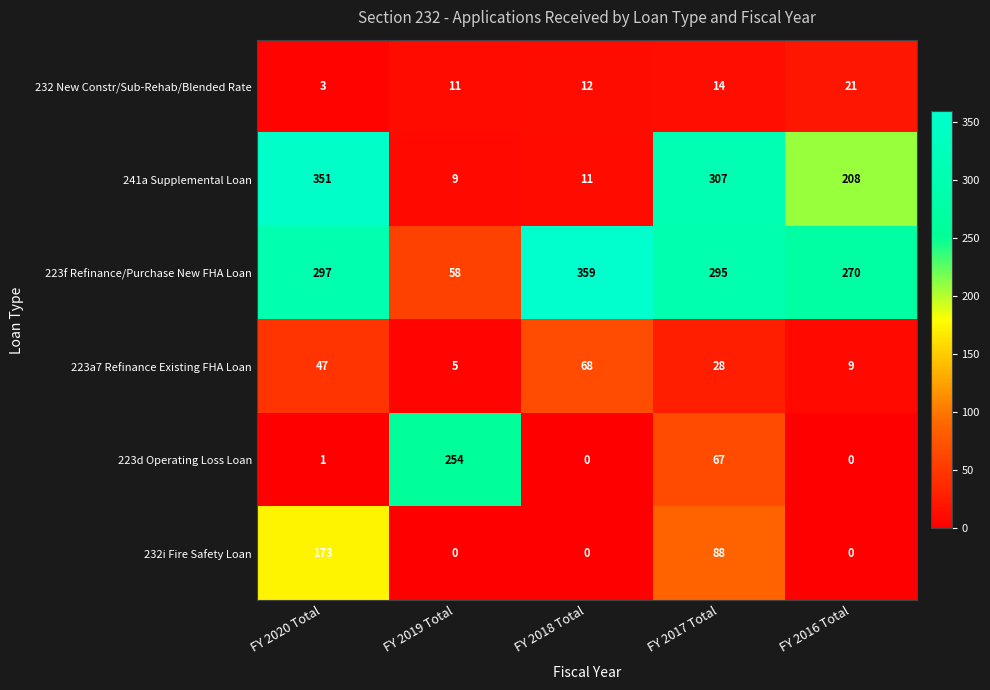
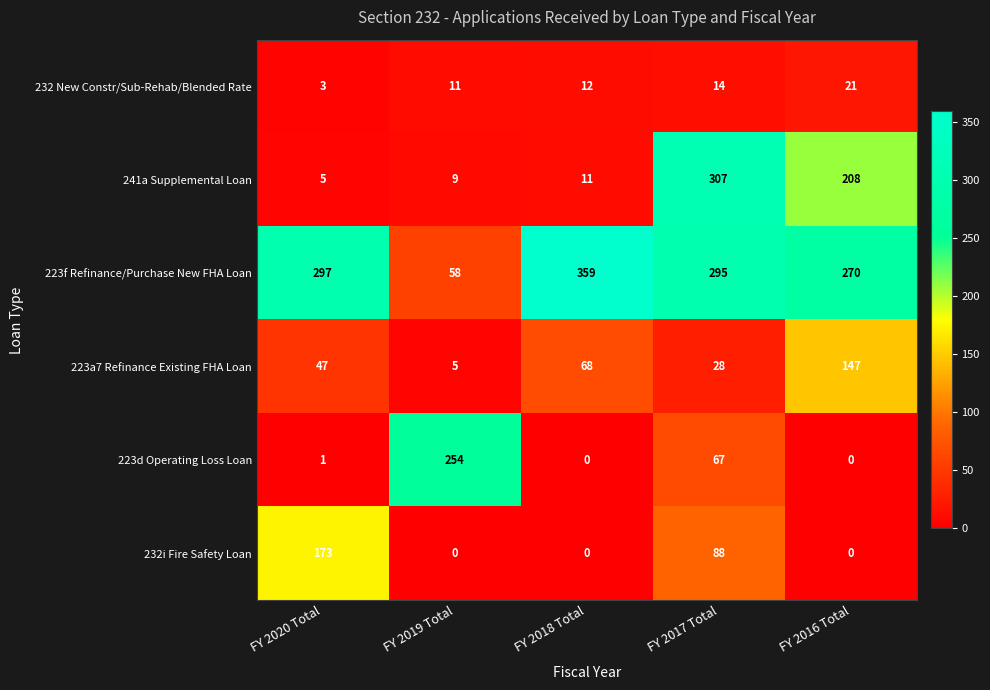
241a Supplemental Loan, FY 2020 Total: 351 -> 5
223a7 Refinance Existing FHA Loan, FY 2016 Total: 9 -> 147
